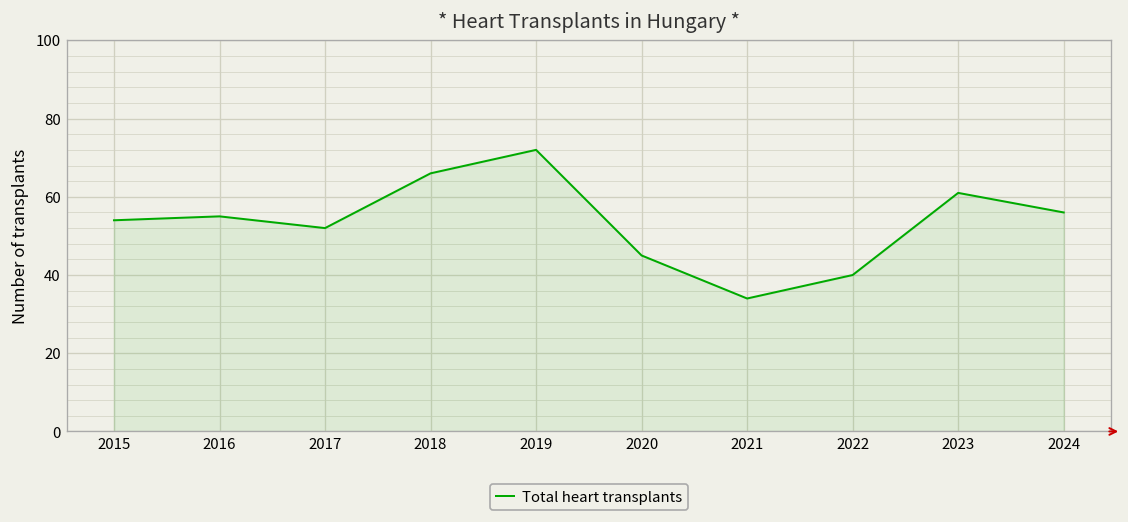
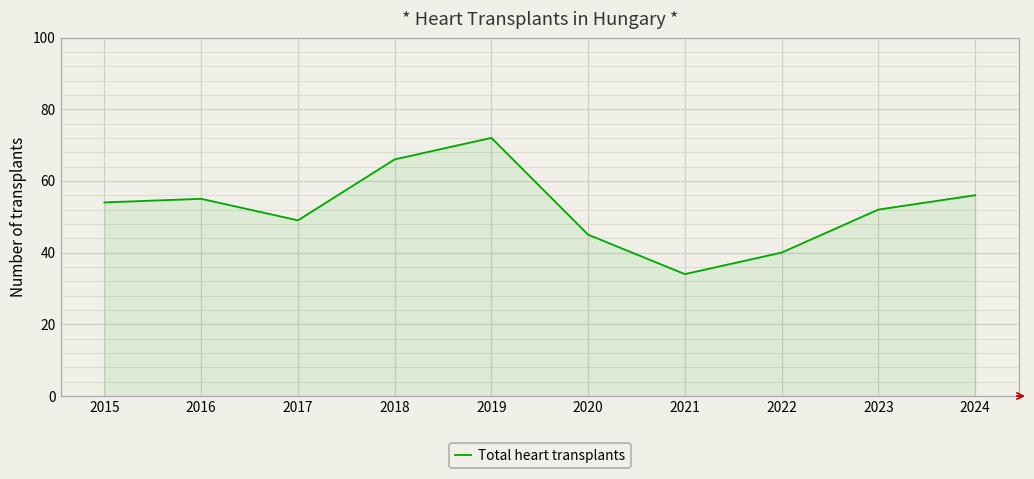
2017: 52 -> 49
2023: 61 -> 52
